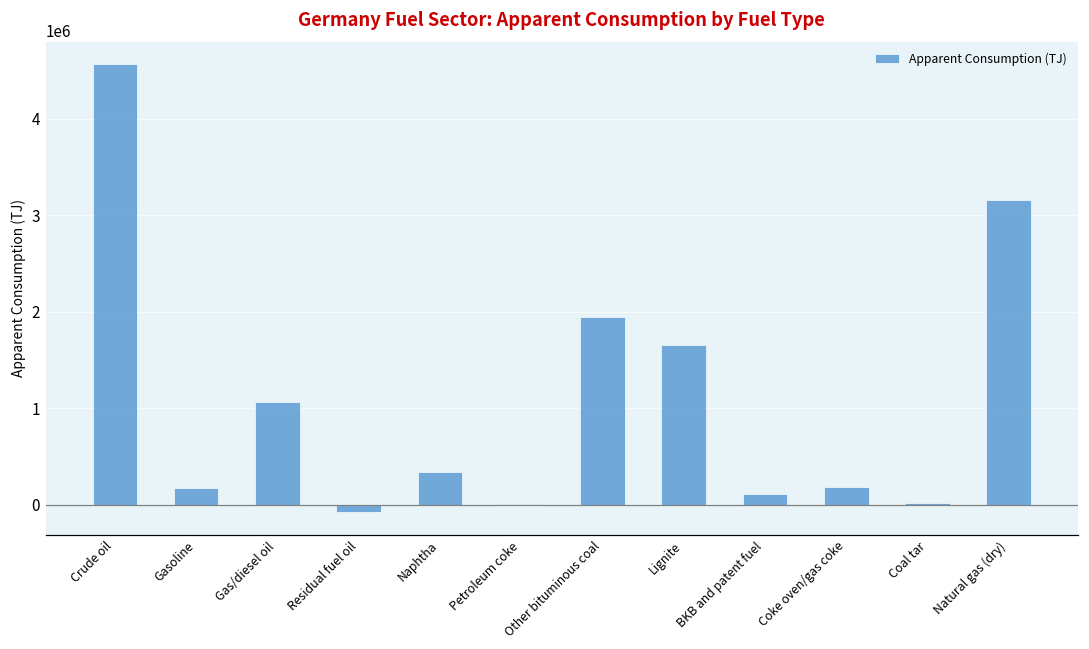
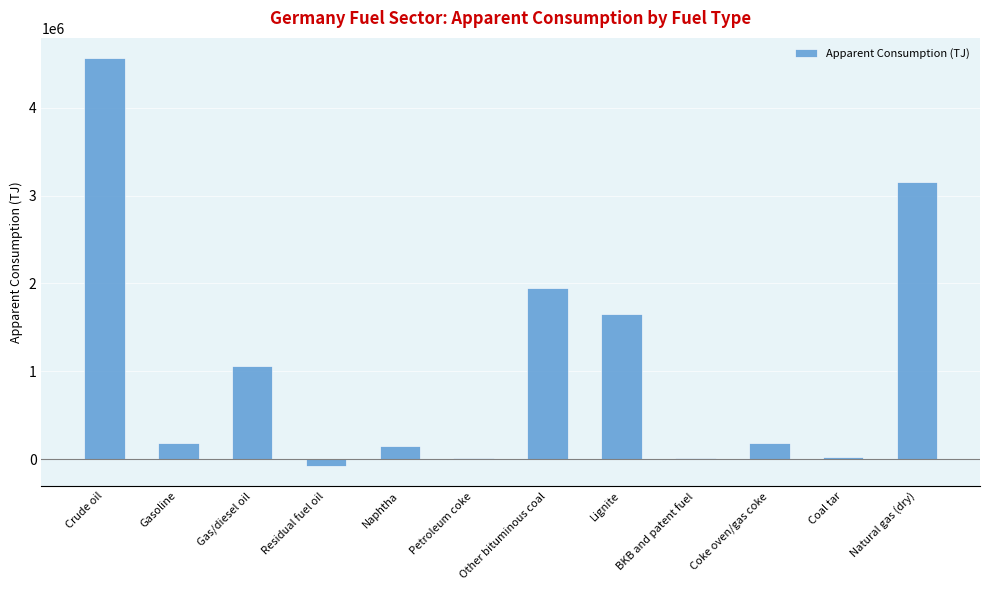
Naphtha: 300000 -> 200000
BKB and patent fuel: 100000 -> 0
